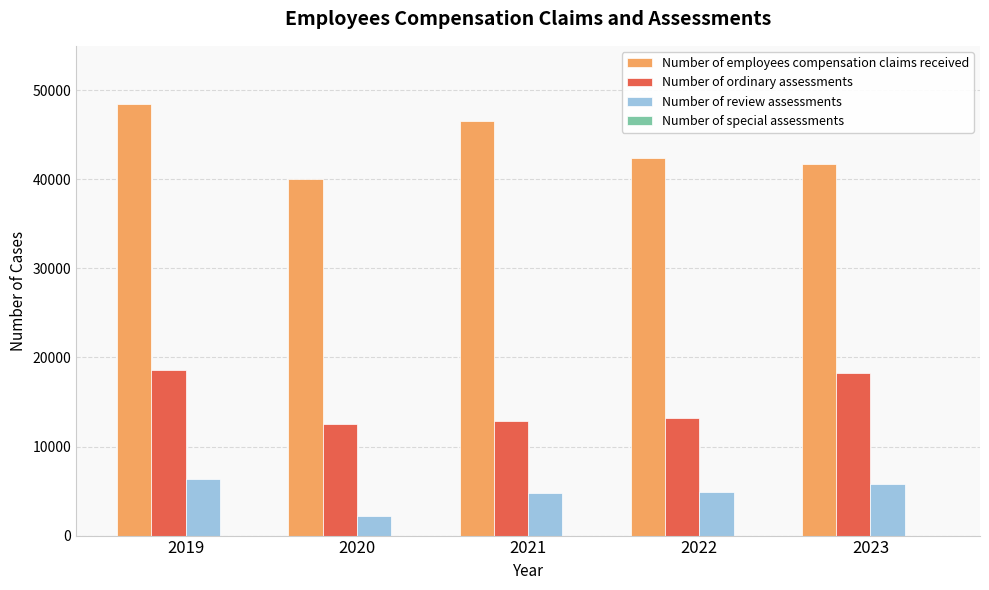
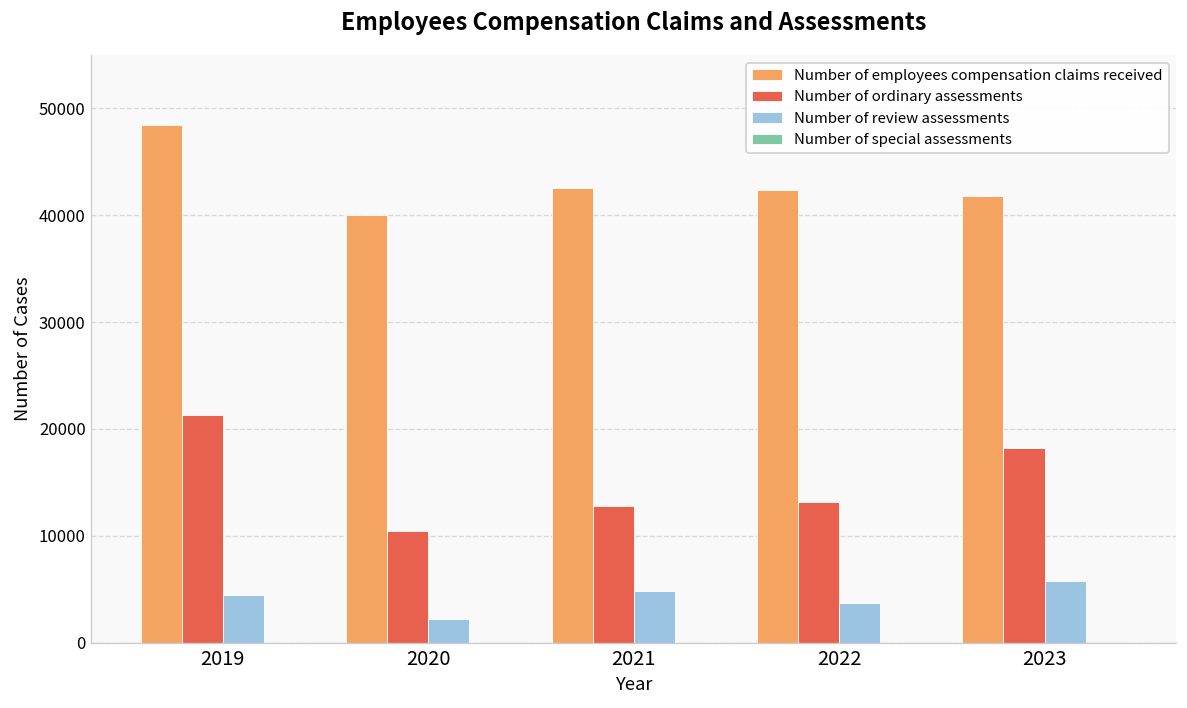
Number of ordinary assessments, 2019: 19000 -> 21000
Number of review assessments, 2019: 6000 -> 4000
Number of ordinary assessments, 2020: 13000 -> 10000
Number of employees compensation claims received, 2021: 47000 -> 43000
Number of review assessments, 2022: 5000 -> 4000
